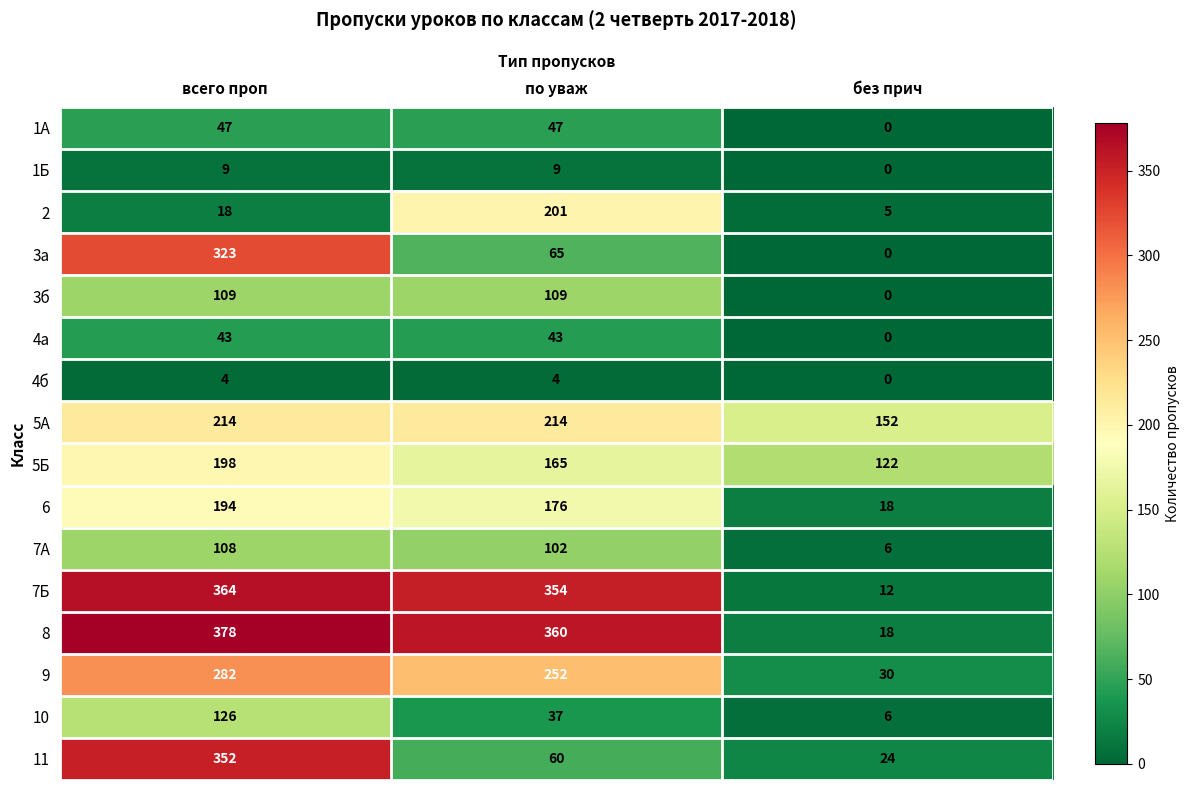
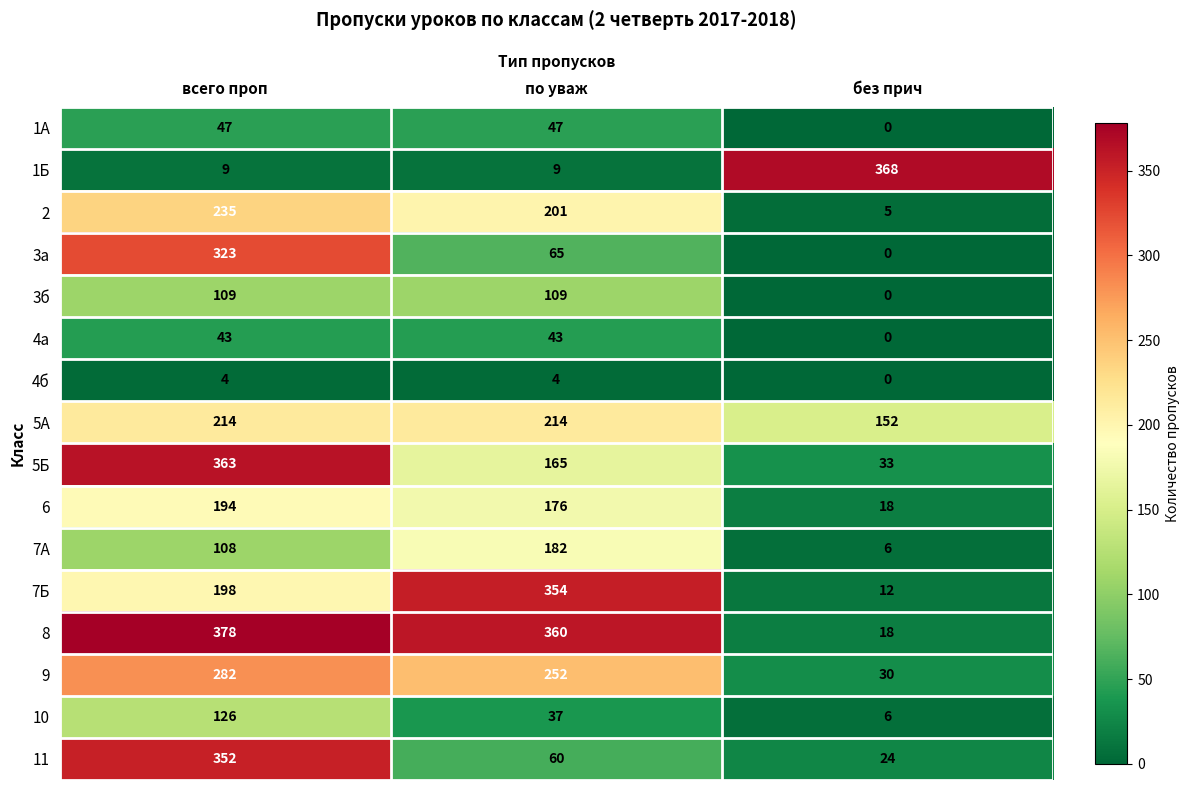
1Б, без прич: 0 -> 368
2, всего проп: 18 -> 235
5Б, всего проп: 198 -> 363
5Б, без прич: 122 -> 33
7А, по уваж: 102 -> 182
7Б, всего проп: 364 -> 198
